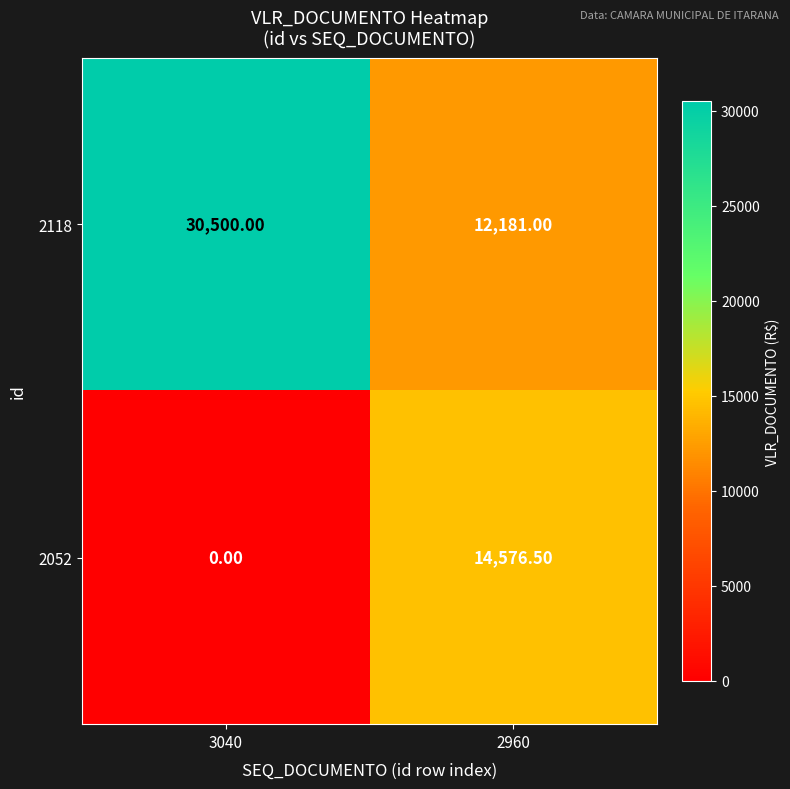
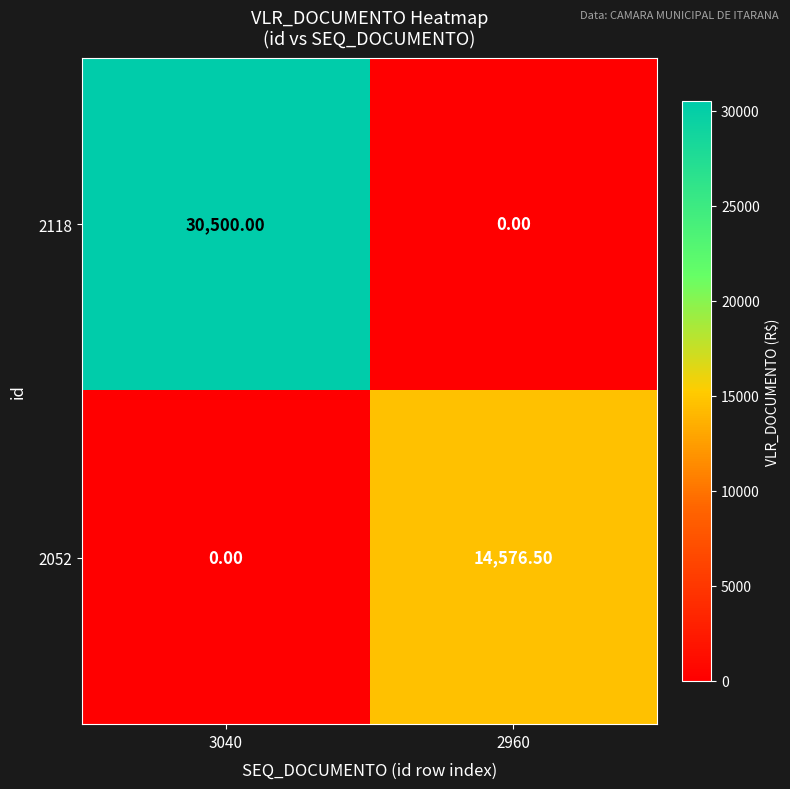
2118, 2960: 12,181.00 -> 0.00
